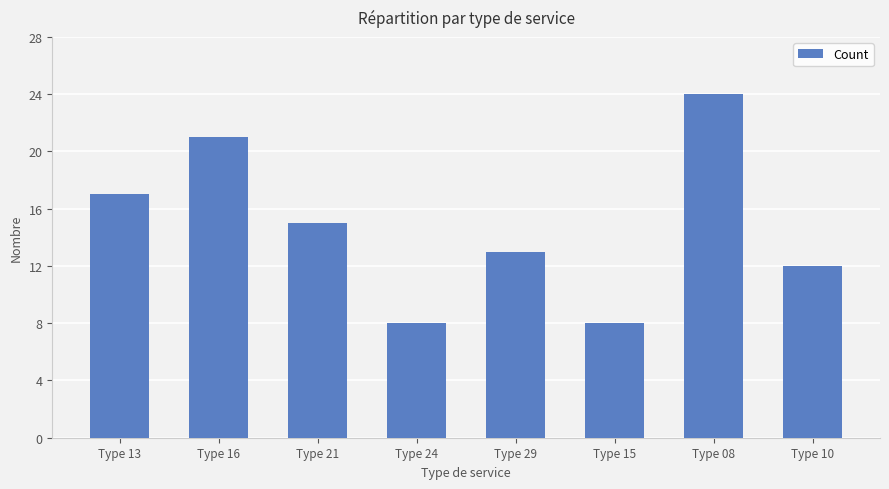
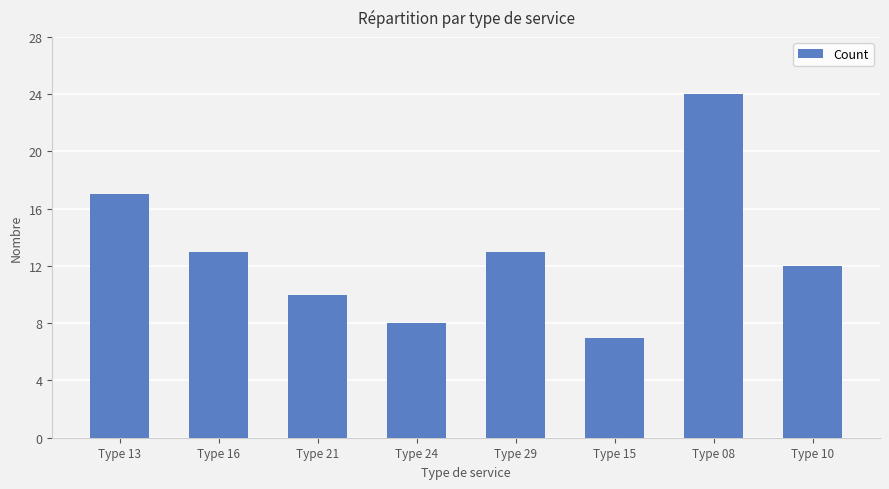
Type 16: 21 -> 13
Type 21: 15 -> 10
Type 15: 8 -> 7
